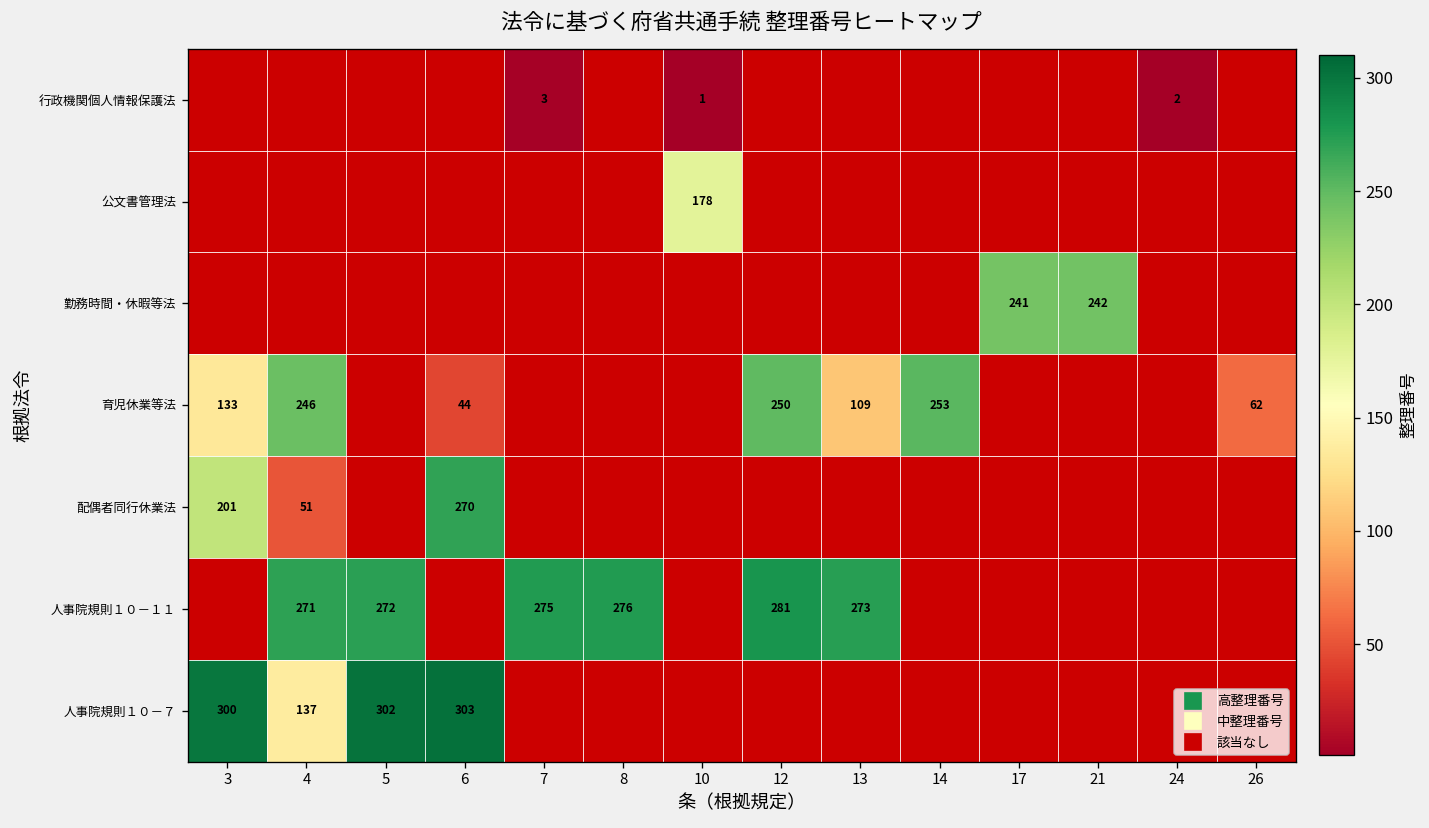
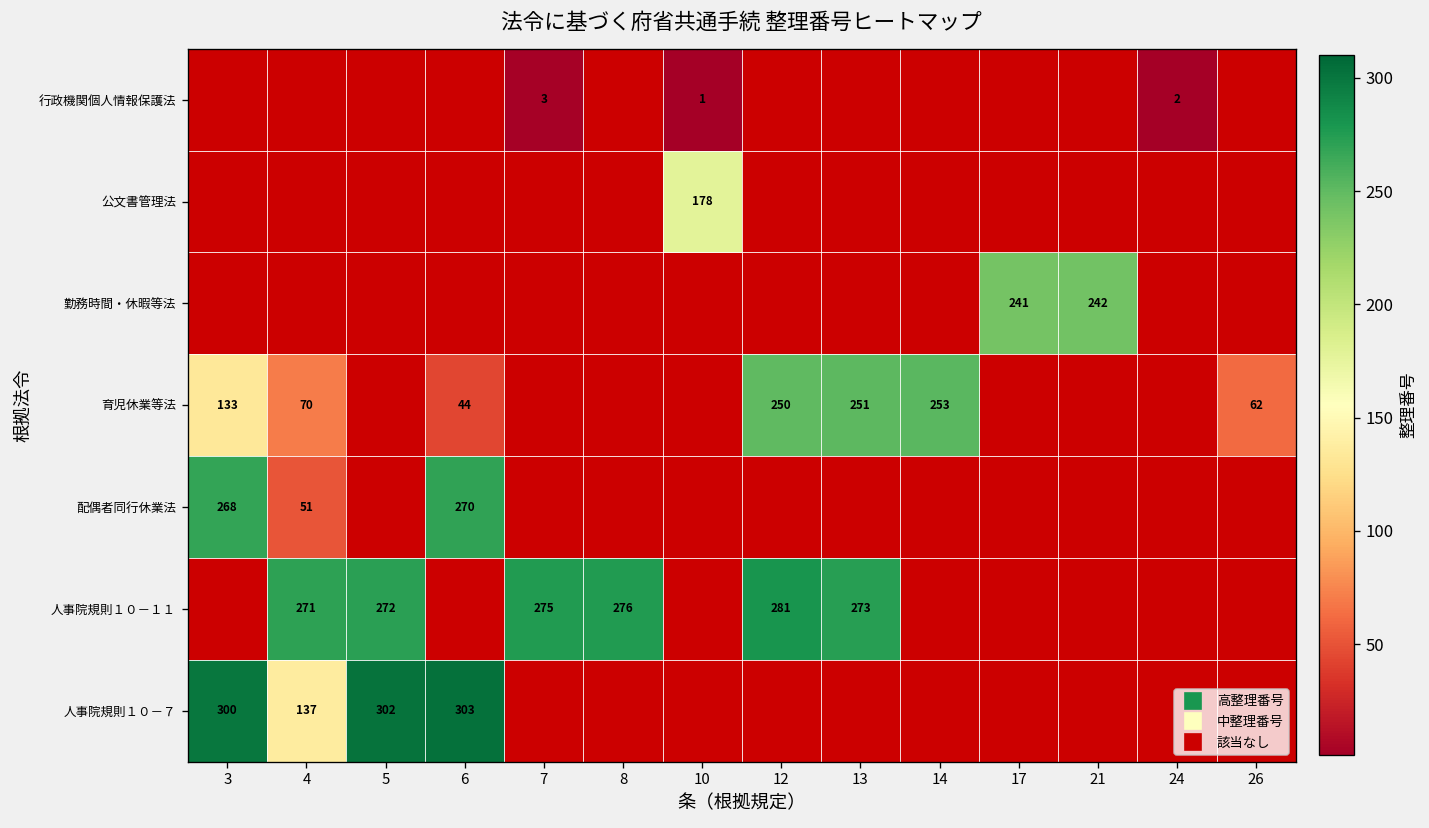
育児休業等法, 4: 246 -> 70
育児休業等法, 13: 109 -> 251
配偶者同行休業法, 3: 201 -> 268
